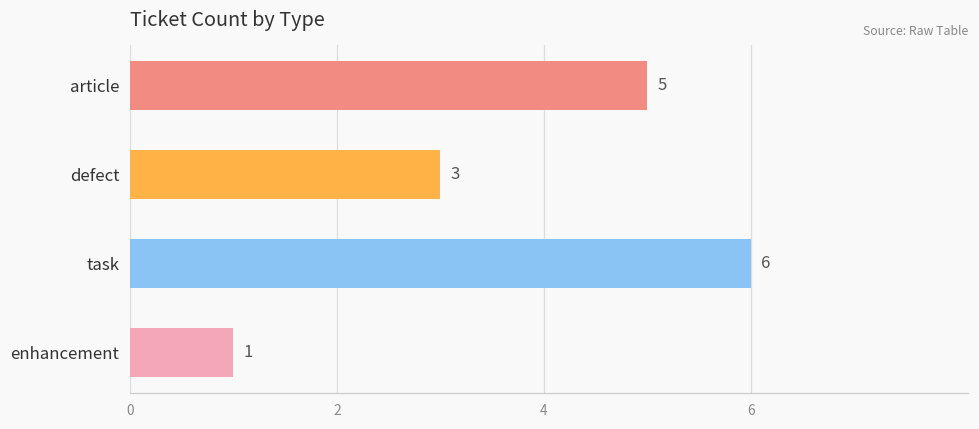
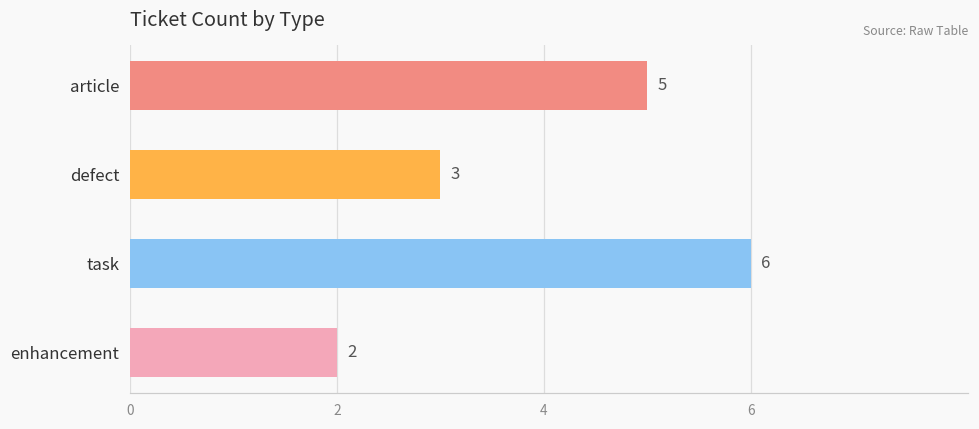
enhancement: 1 -> 2
